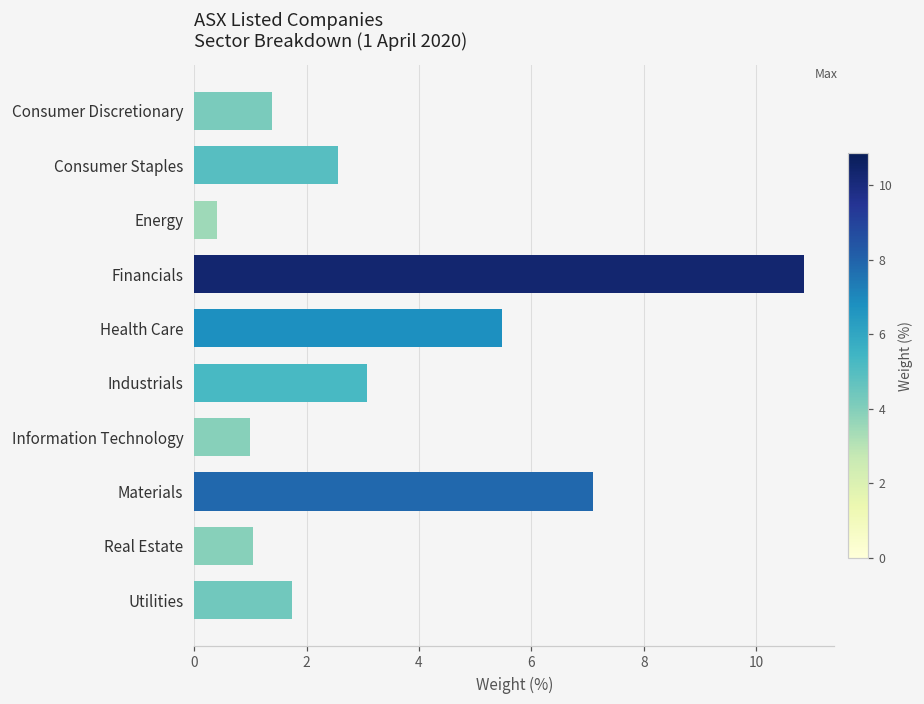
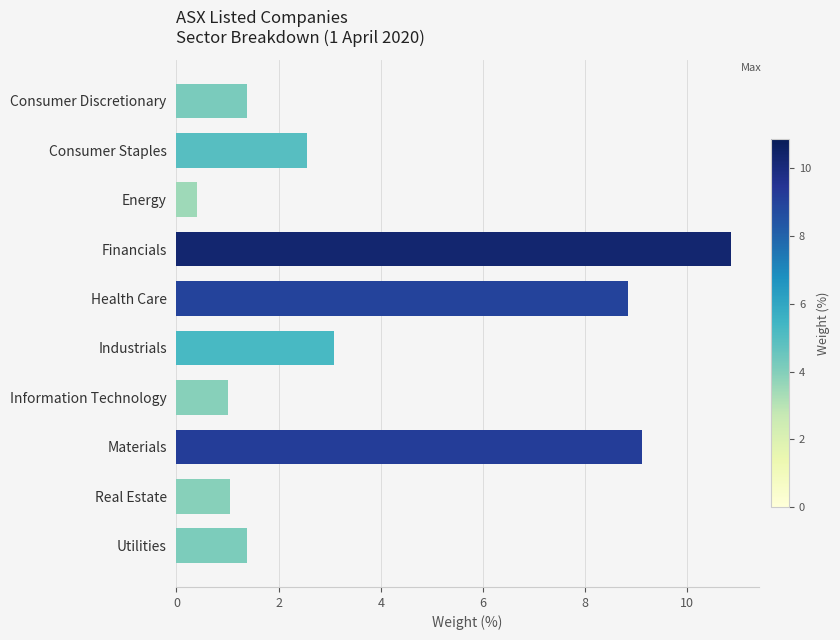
Health Care: 5.5 -> 8.8
Materials: 7.1 -> 9.1
Utilities: 1.7 -> 1.4
